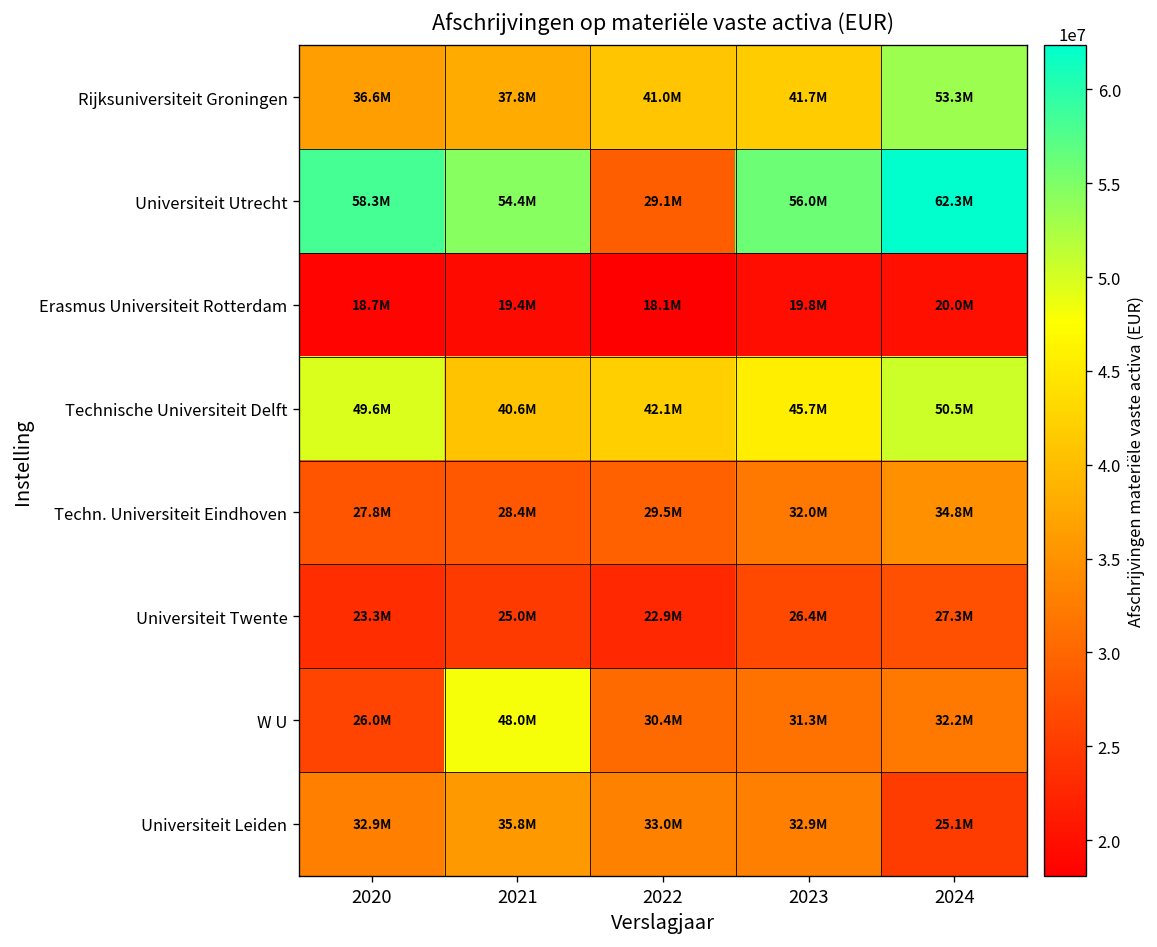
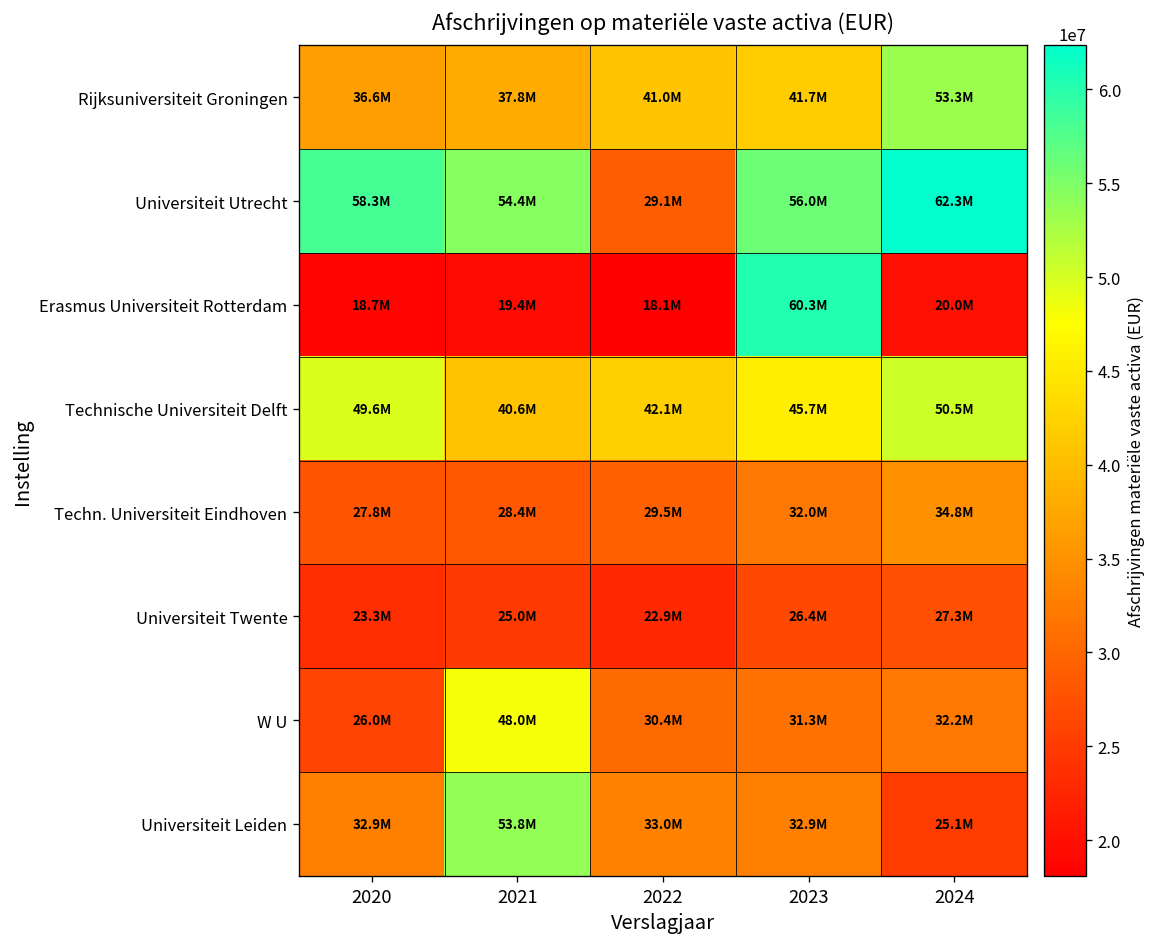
Erasmus Universiteit Rotterdam, 2023: 19.8M -> 60.3M
Universiteit Leiden, 2021: 35.8M -> 53.8M
